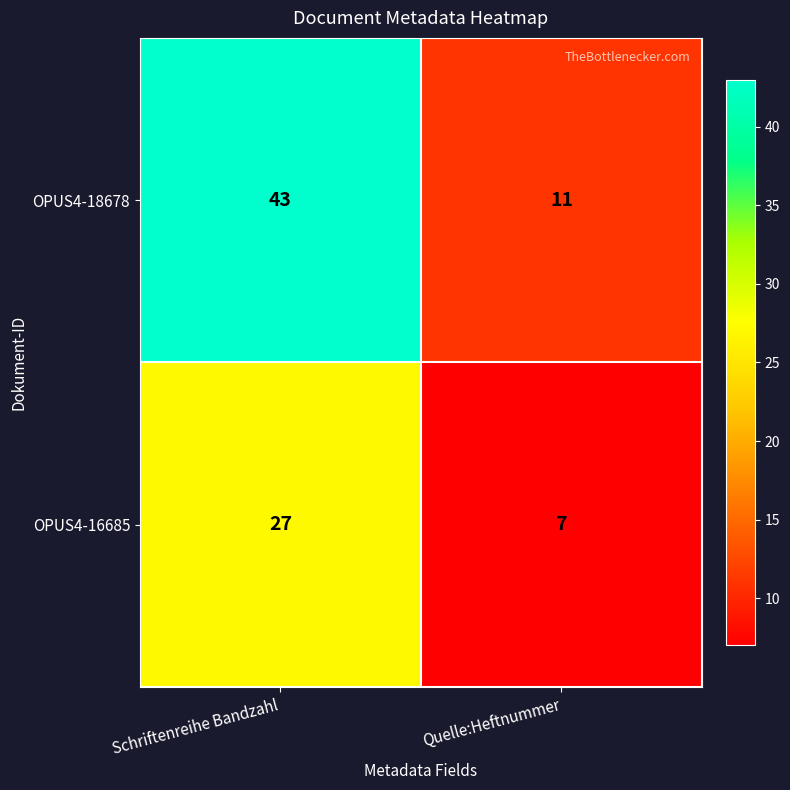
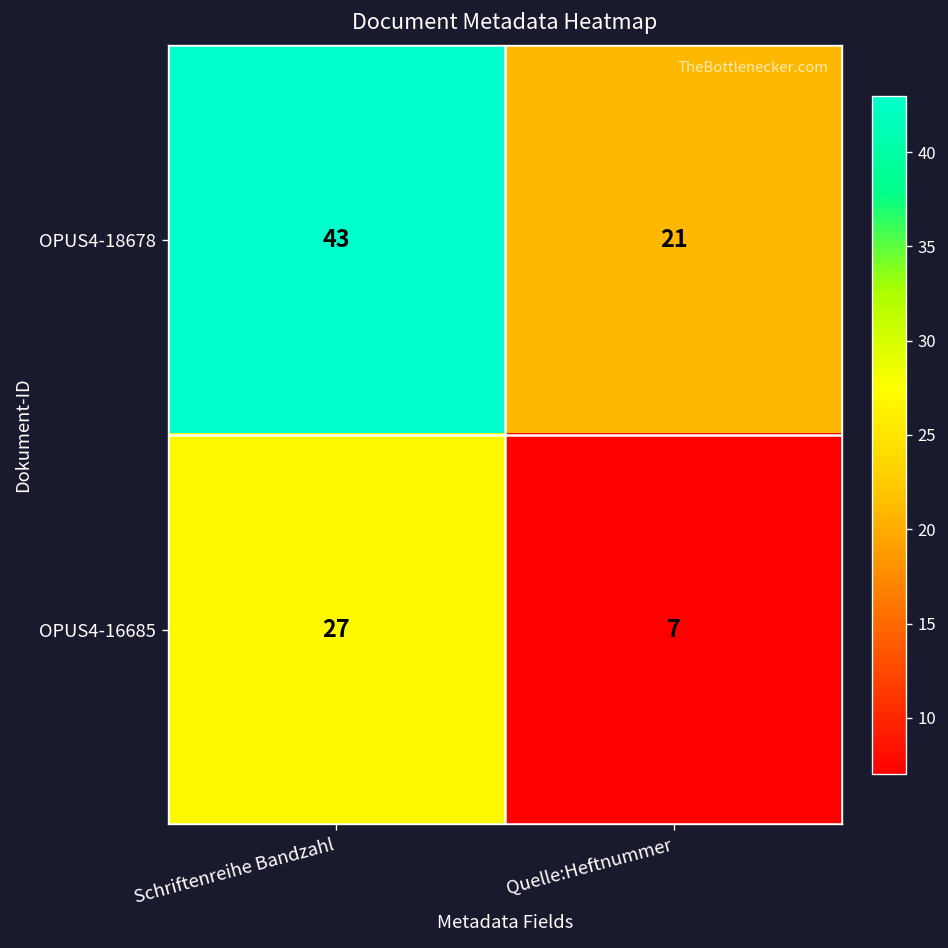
OPUS4-18678, Quelle:Heftnummer: 11 -> 21
